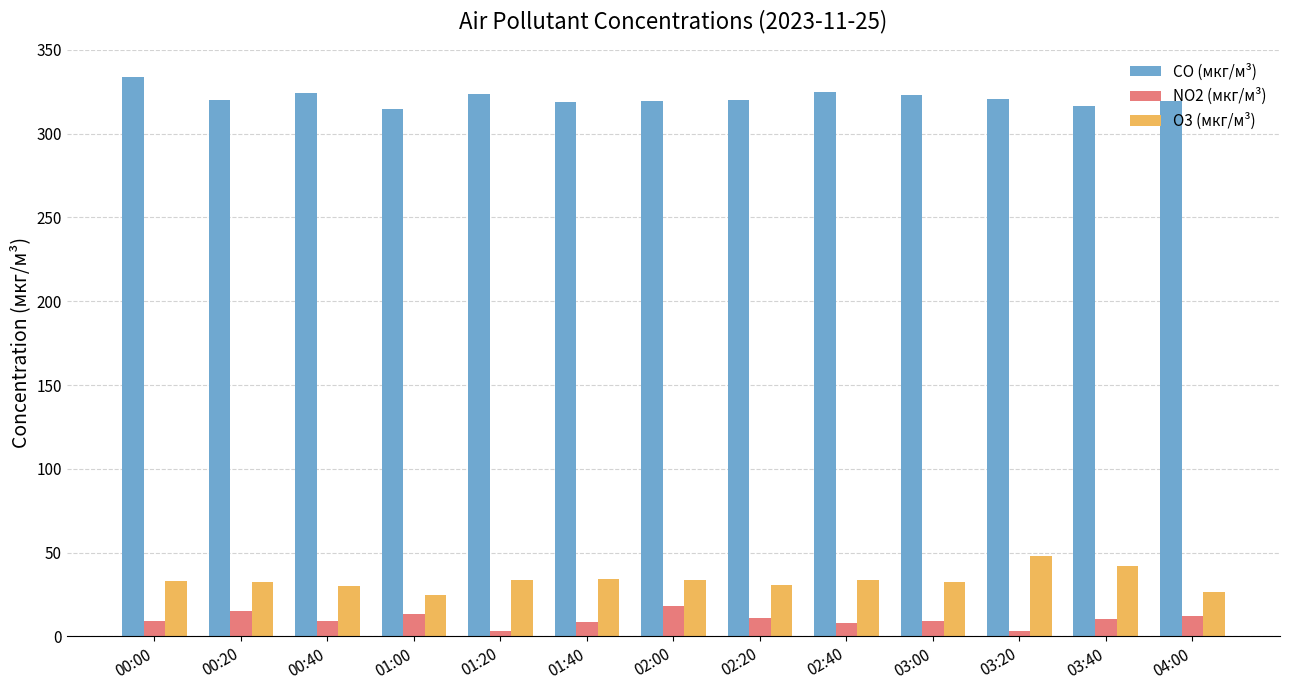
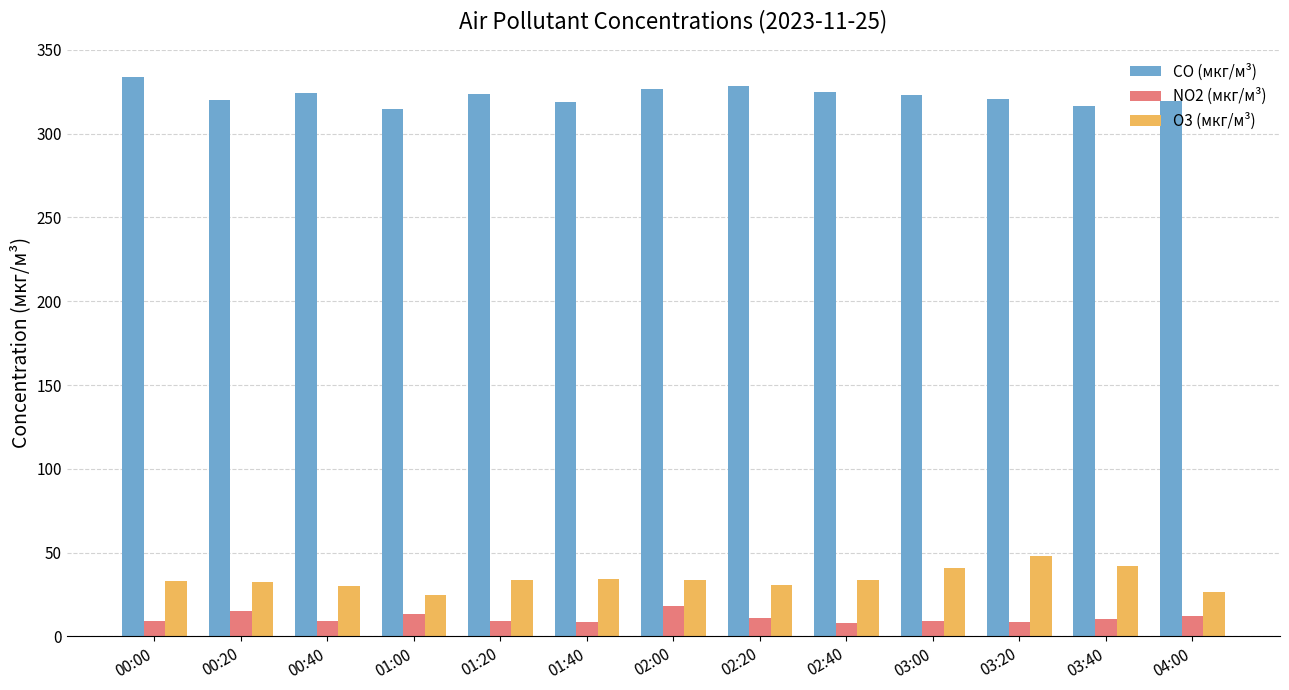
NO2 (мкг/м³), 01:20: 3 -> 9
CO (мкг/м³), 02:00: 319 -> 326
CO (мкг/м³), 02:20: 320 -> 329
O3 (мкг/м³), 03:00: 33 -> 41
NO2 (мкг/м³), 03:20: 3 -> 8
